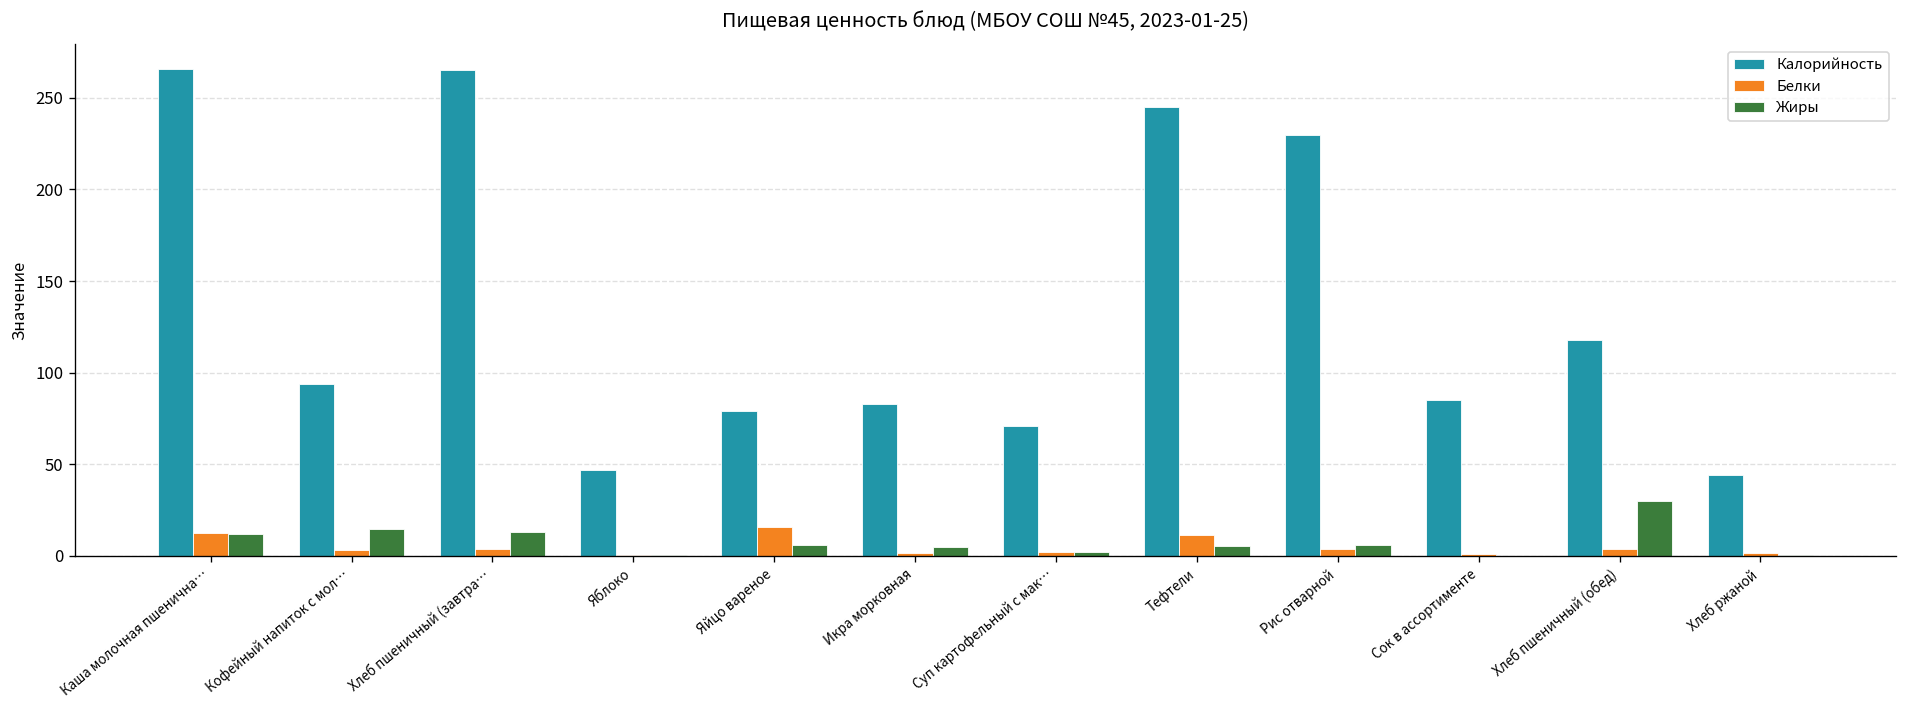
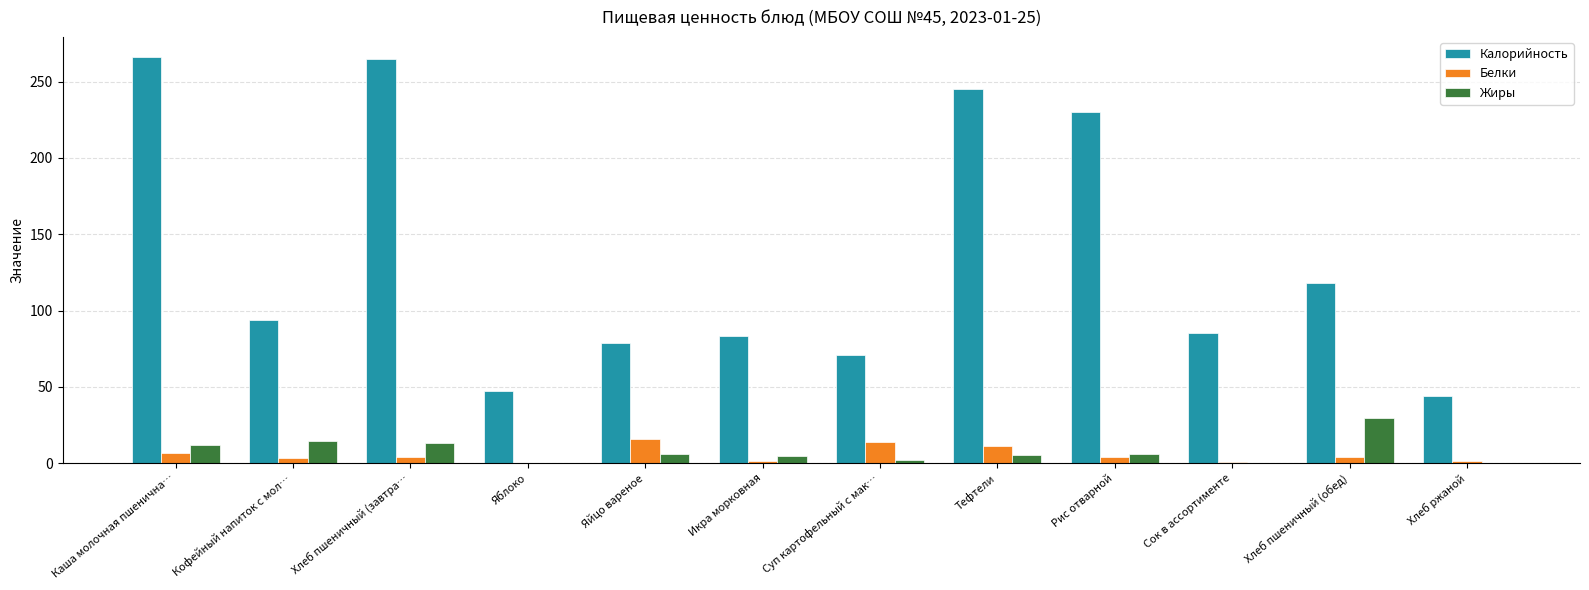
Белки, Каша молочная пшенична…: 12 -> 7
Белки, Суп картофельный с мак…: 2 -> 14
